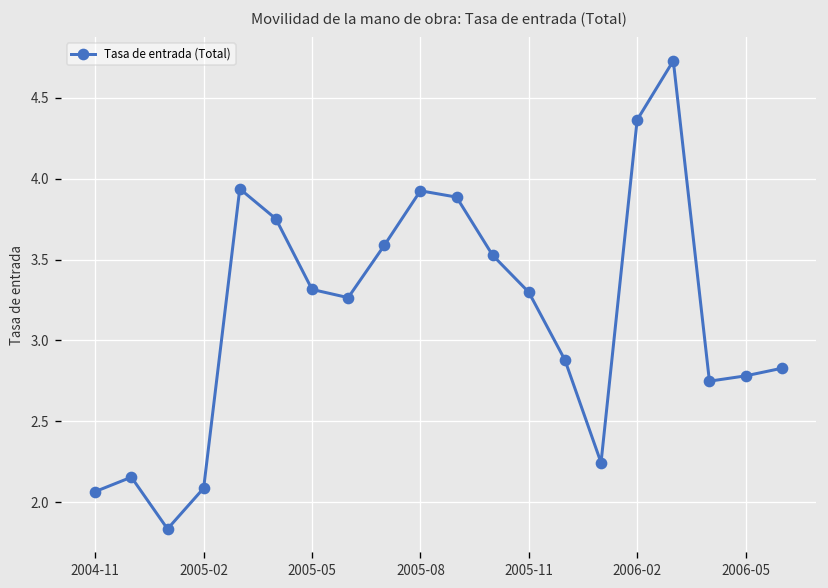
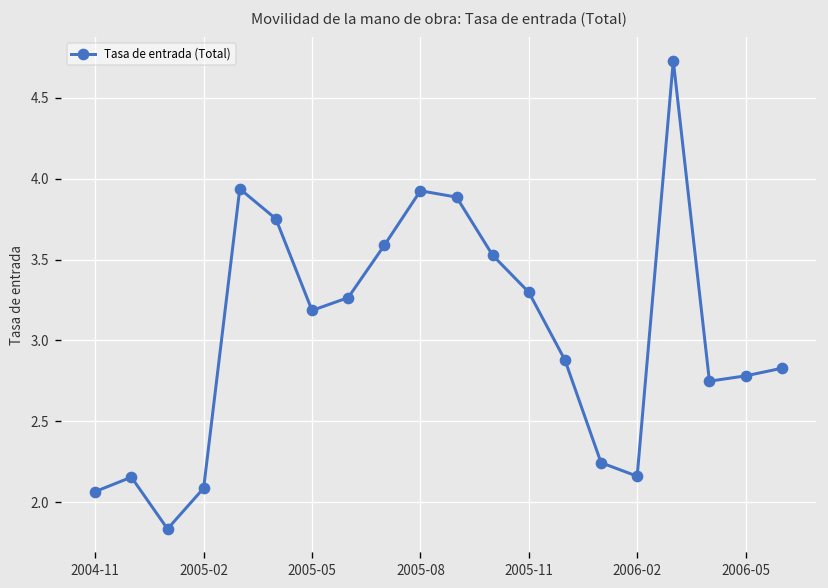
2005-05: 3.32 -> 3.19
2006-02: 4.36 -> 2.16
